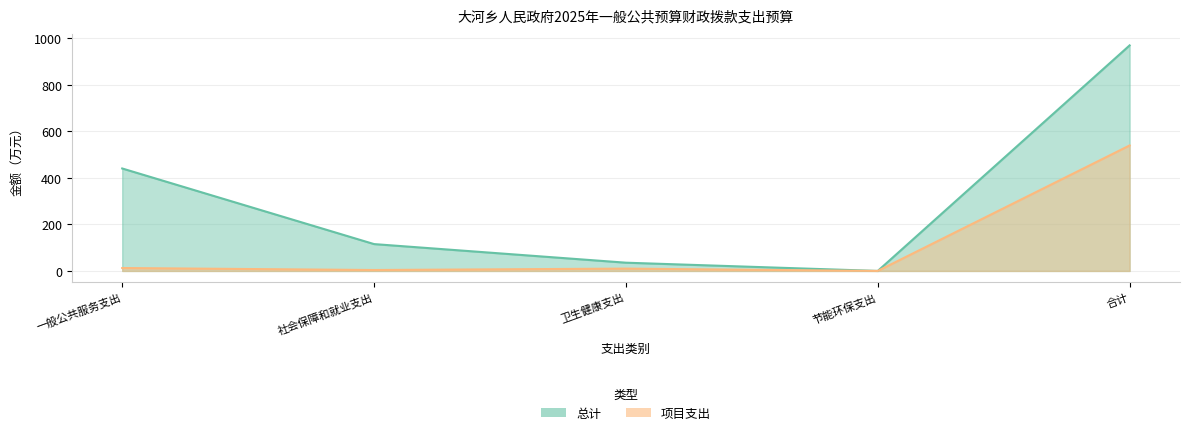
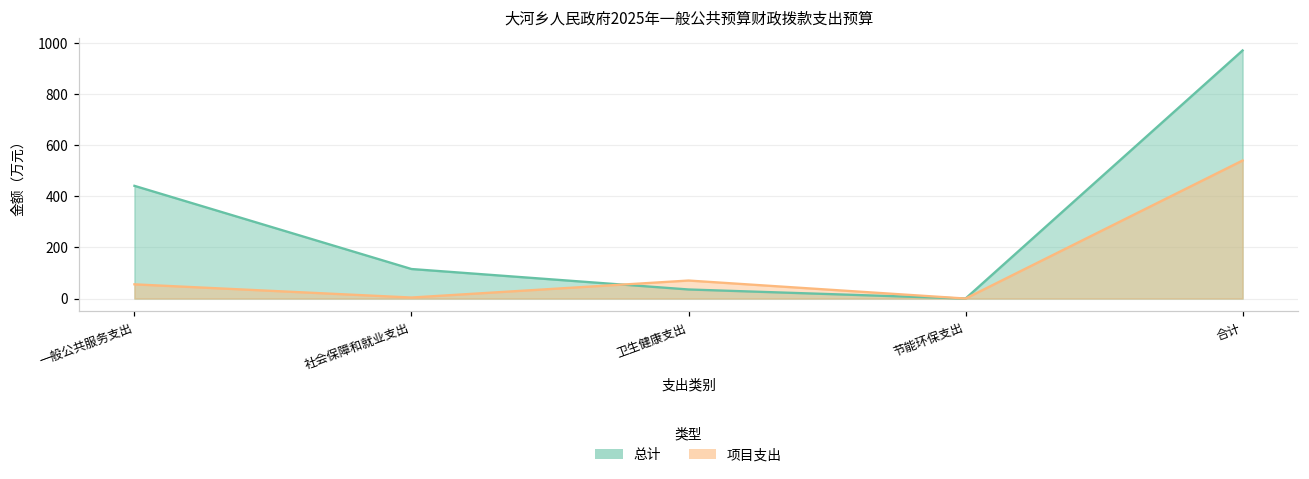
项目支出, 一般公共服务支出: 10 -> 60
项目支出, 卫生健康支出: 10 -> 70
